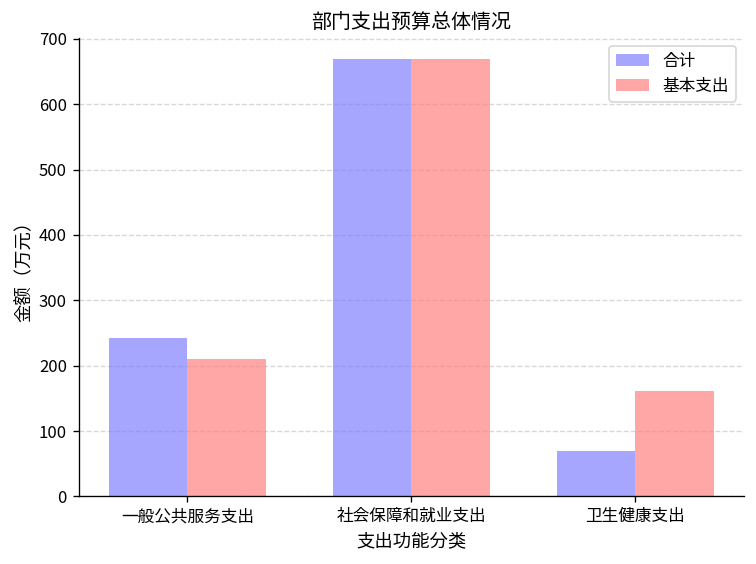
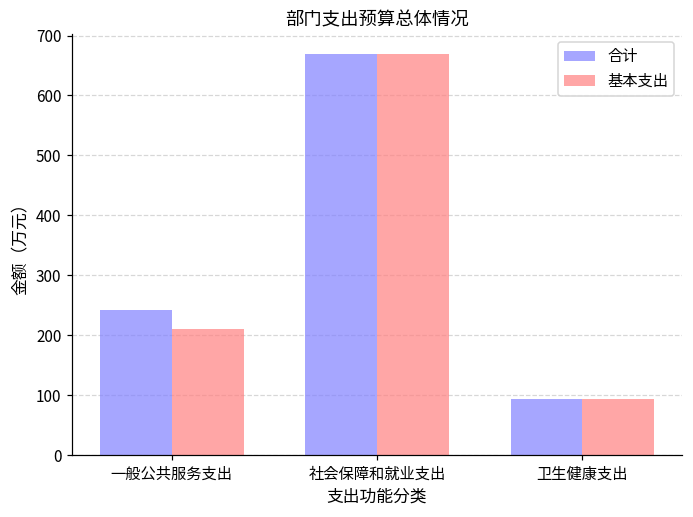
合计, 卫生健康支出: 70 -> 90
基本支出, 卫生健康支出: 160 -> 90
